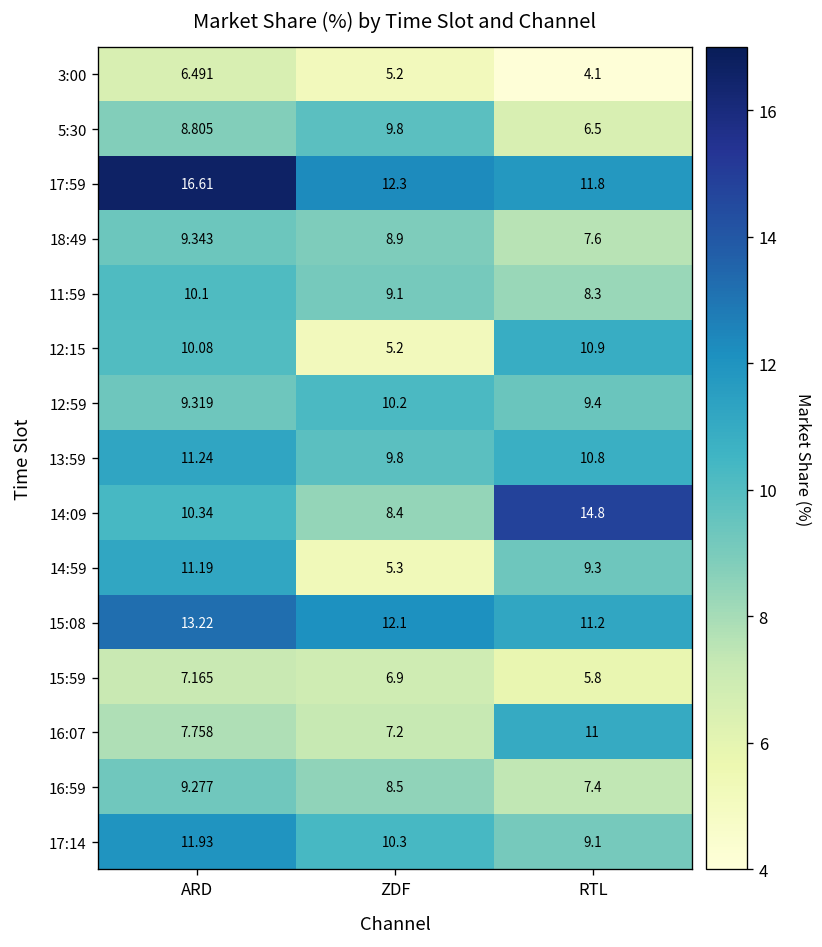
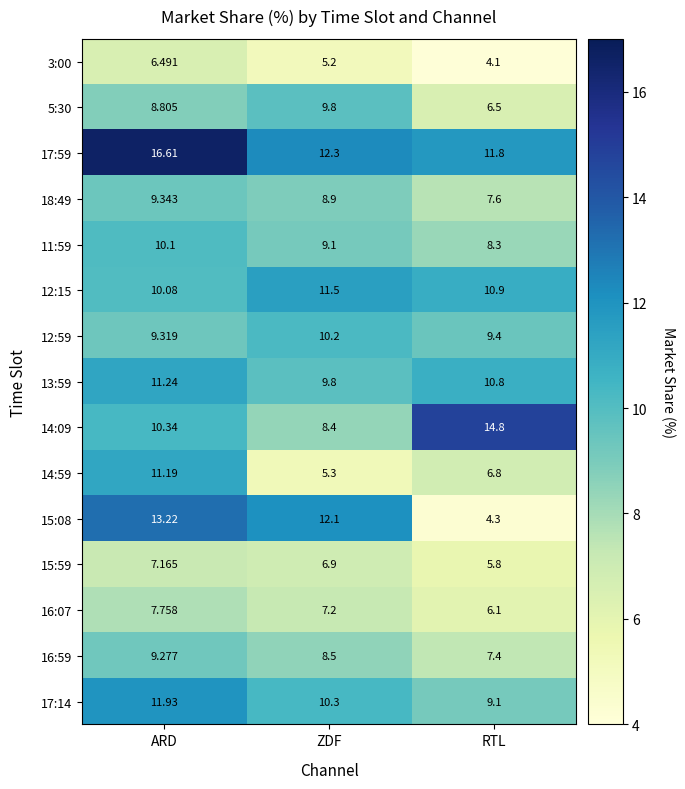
12:15, ZDF: 5.2 -> 11.5
14:59, RTL: 9.3 -> 6.8
15:08, RTL: 11.2 -> 4.3
16:07, RTL: 11 -> 6.1
